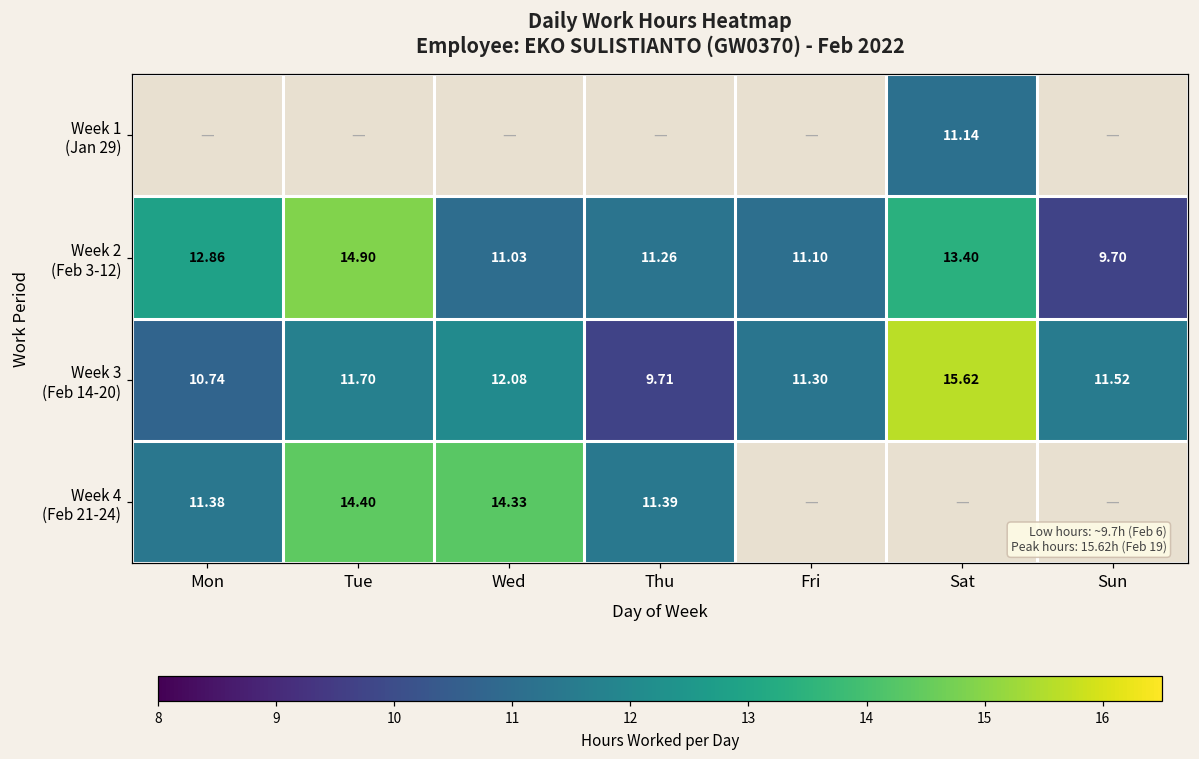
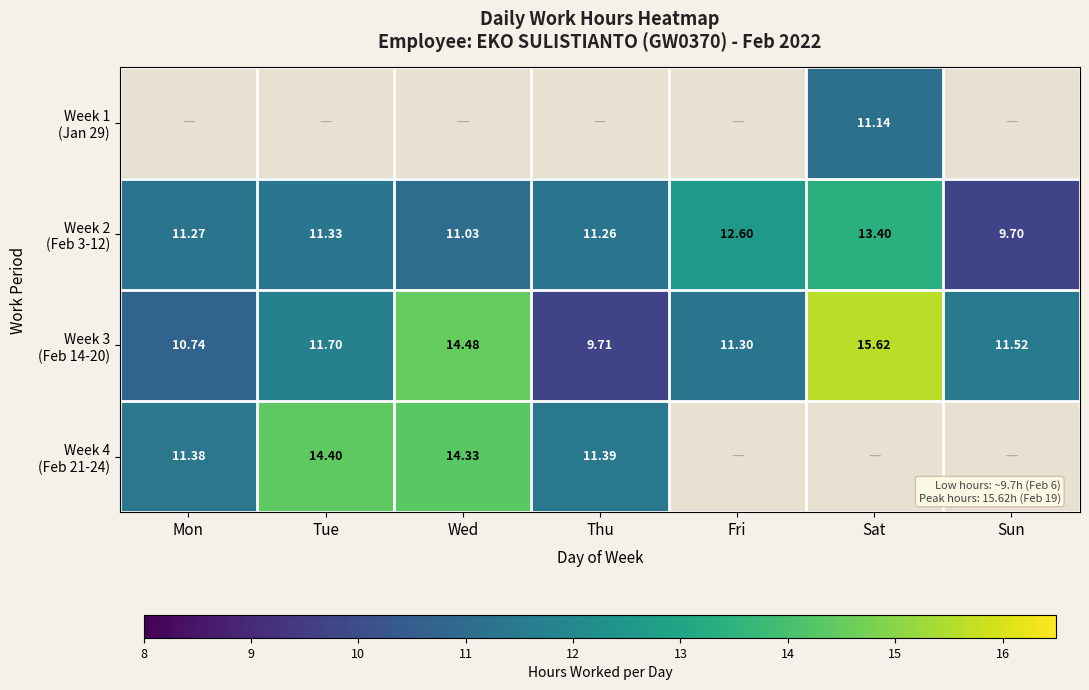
Week 2 (Feb 3-12), Mon: 12.86 -> 11.27
Week 2 (Feb 3-12), Tue: 14.90 -> 11.33
Week 2 (Feb 3-12), Fri: 11.10 -> 12.60
Week 3 (Feb 14-20), Wed: 12.08 -> 14.48
